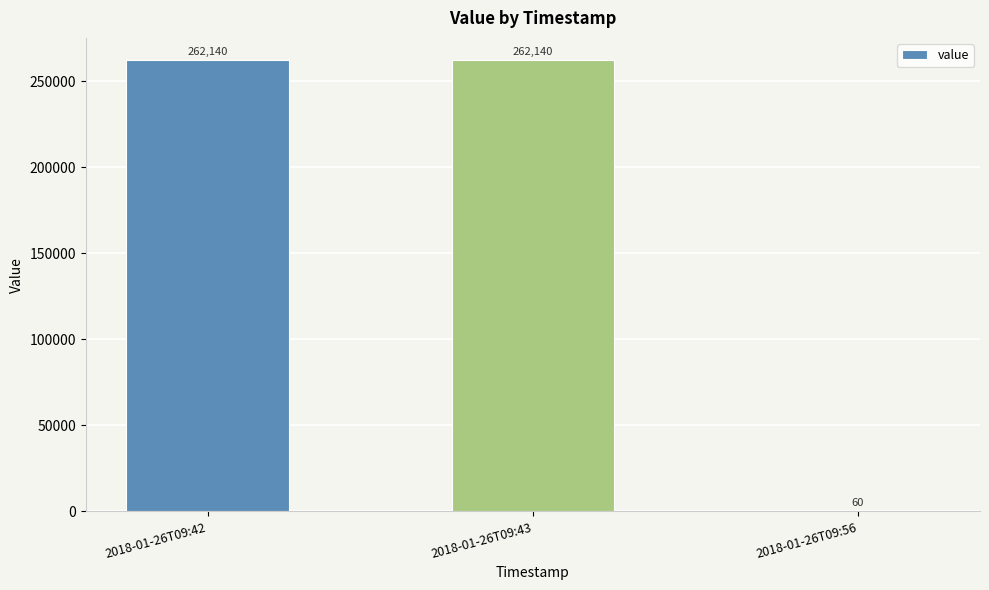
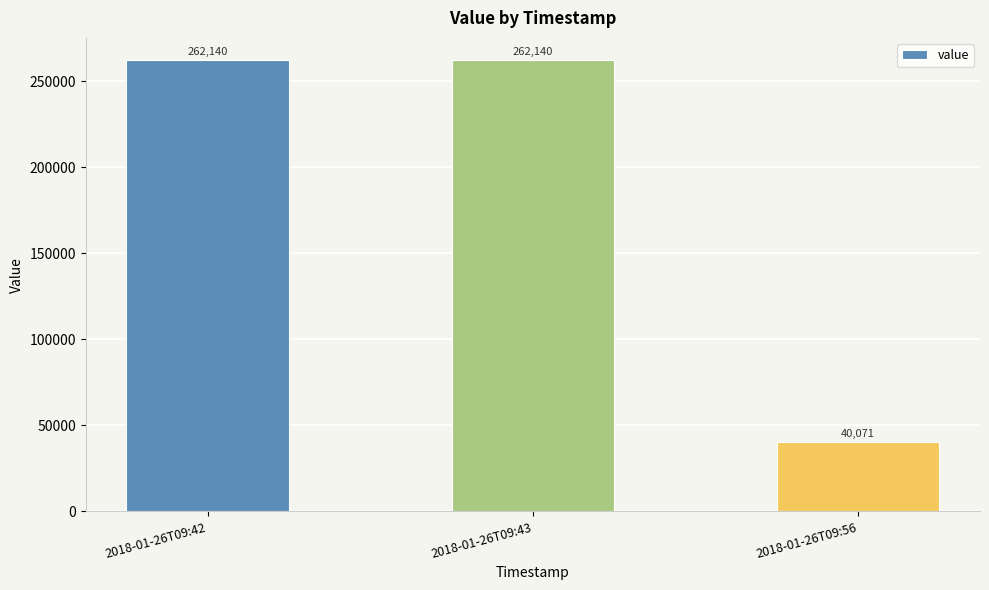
2018-01-26T09:56: 60 -> 40,071
